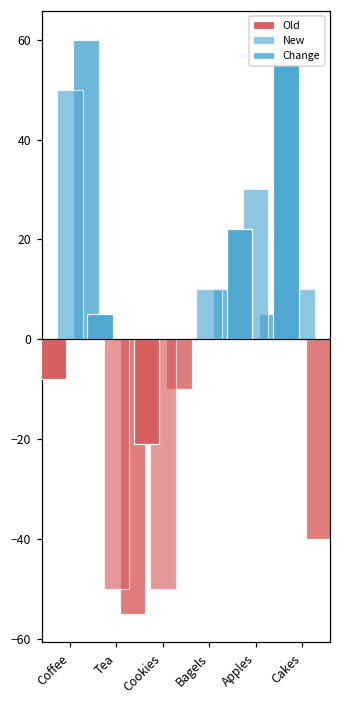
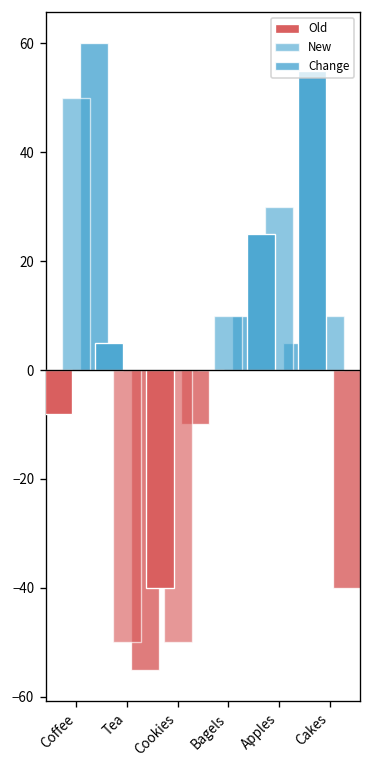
Old, Cookies: -21 -> -40
Old, Apples: 22 -> 25
